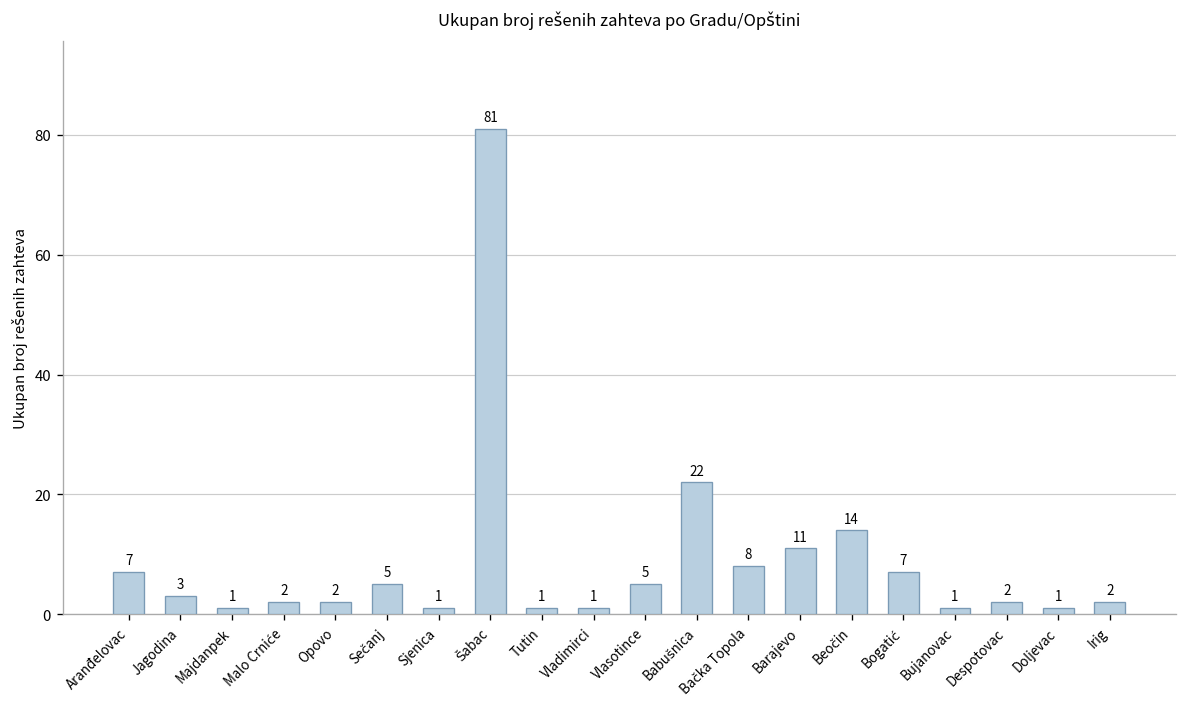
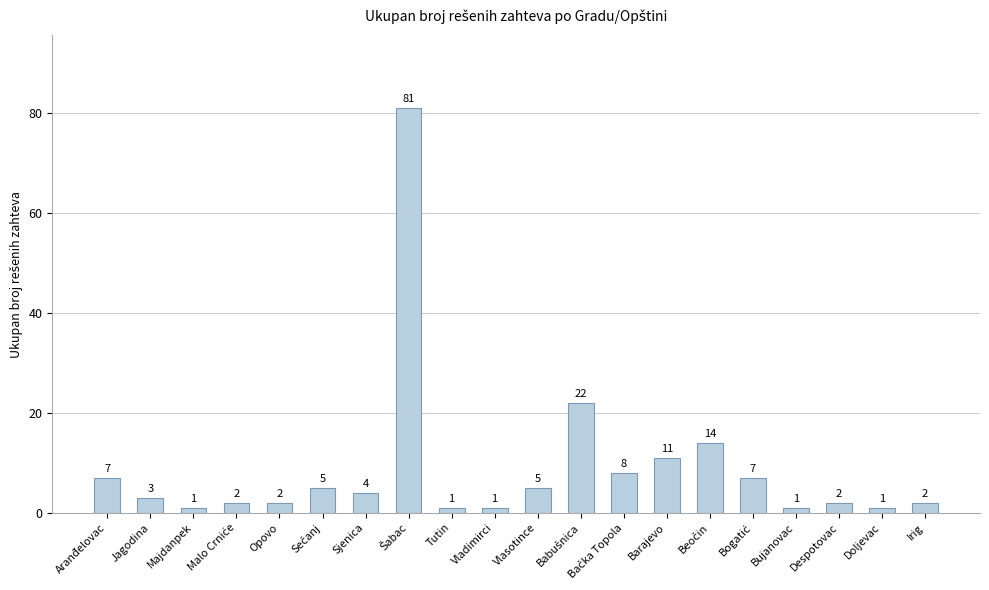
Sjenica: 1 -> 4
